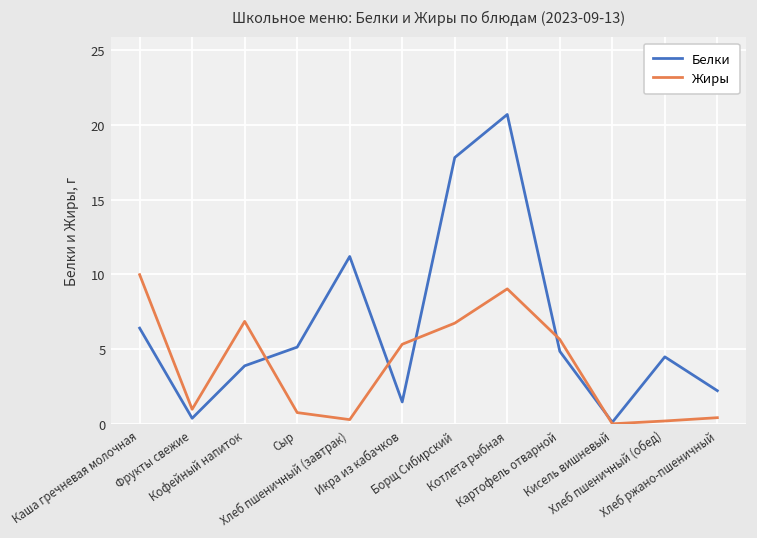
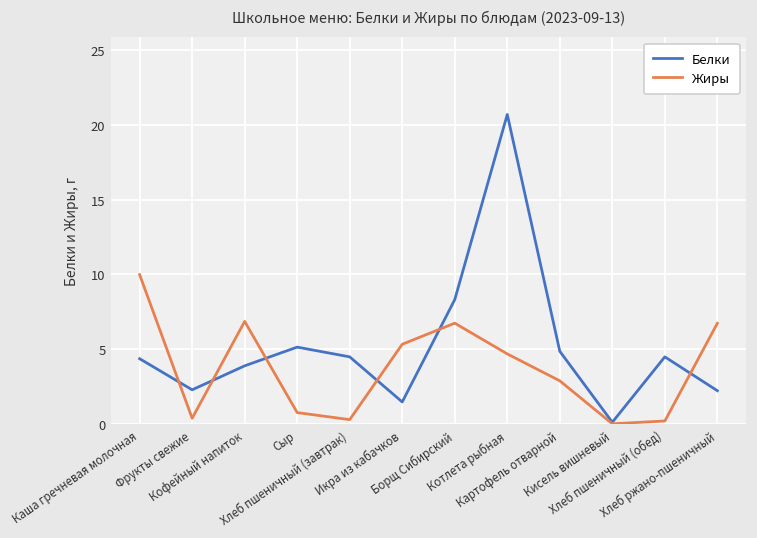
Белки, Каша гречневая молочная: 6.4 -> 4.4
Белки, Фрукты свежие: 0.4 -> 2.3
Жиры, Фрукты свежие: 1.0 -> 0.4
Белки, Хлеб пшеничный (завтрак): 11.2 -> 4.5
Белки, Борщ Сибирский: 17.8 -> 8.3
Жиры, Котлета рыбная: 9.0 -> 4.7
Жиры, Картофель отварной: 5.7 -> 2.9
Жиры, Хлеб ржано-пшеничный: 0.4 -> 6.7
